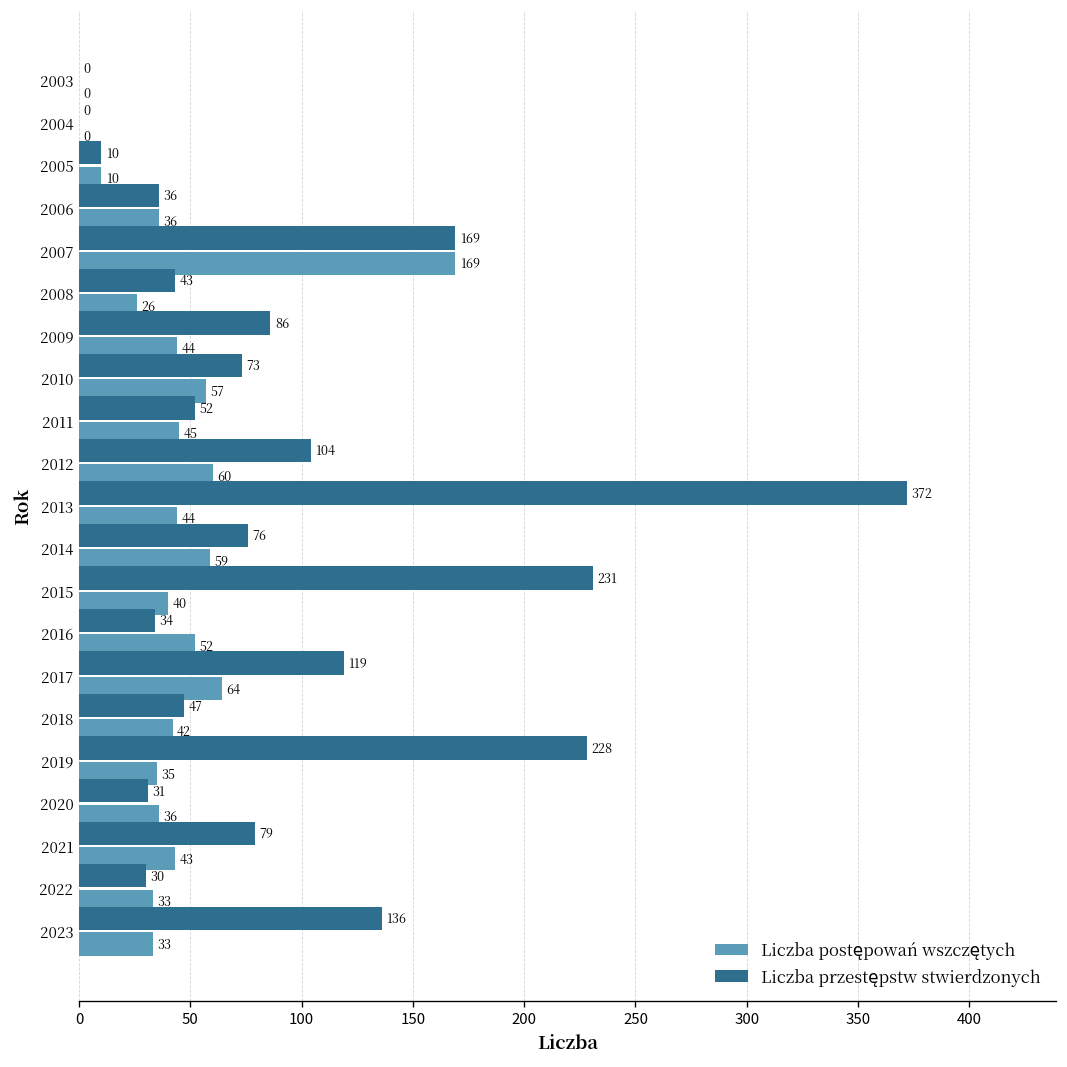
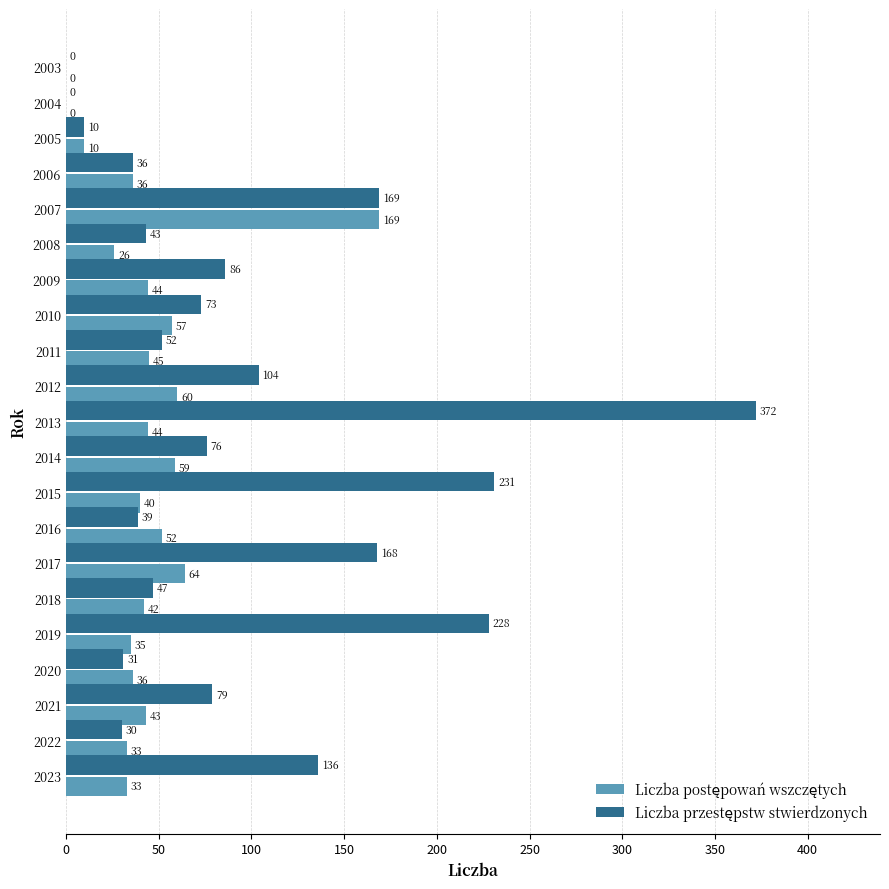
Liczba przestępstw stwierdzonych, 2016: 34 -> 39
Liczba przestępstw stwierdzonych, 2017: 119 -> 168
